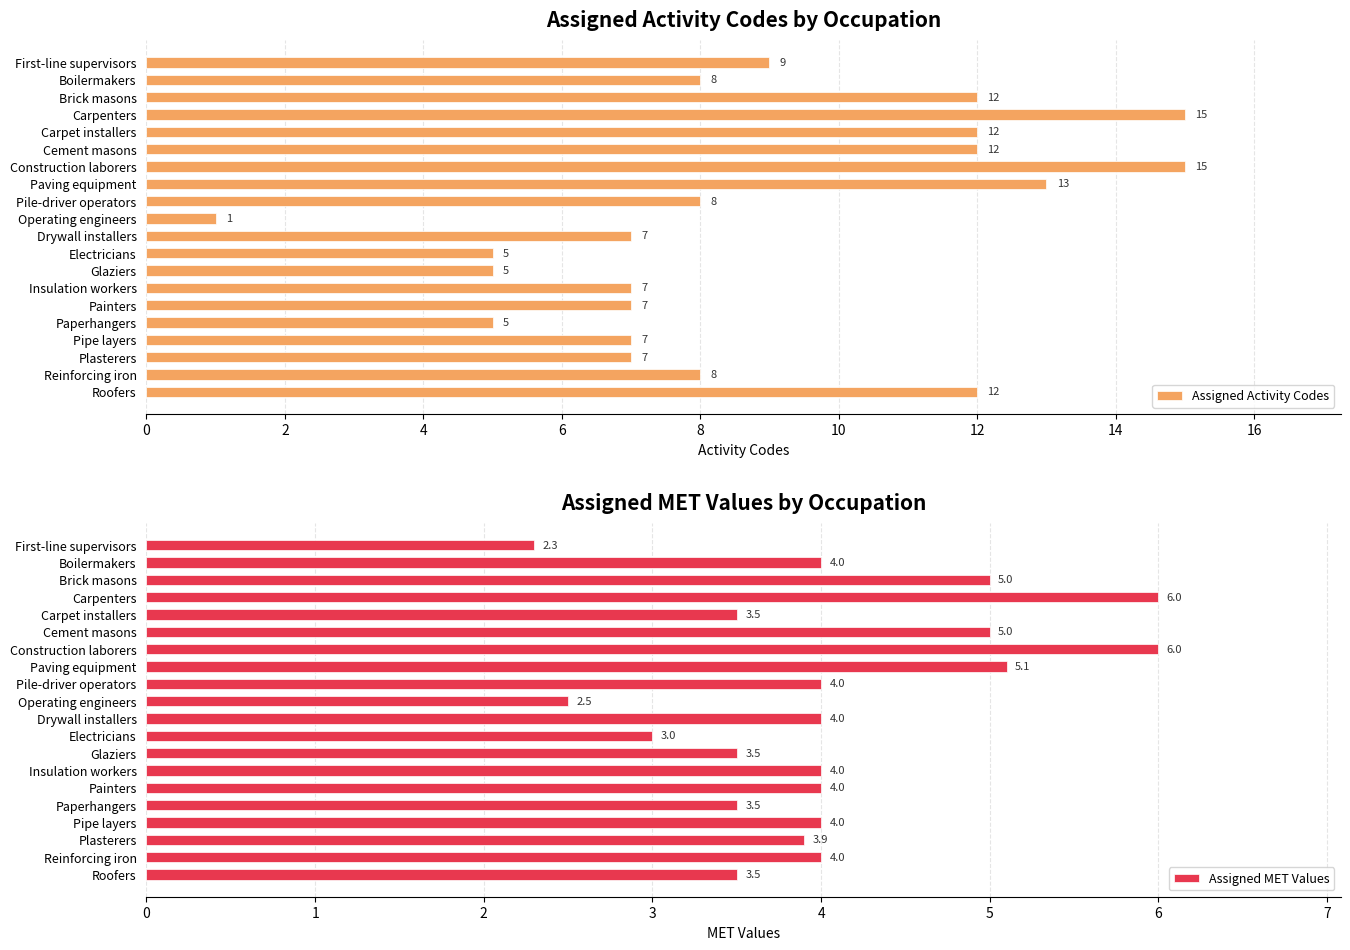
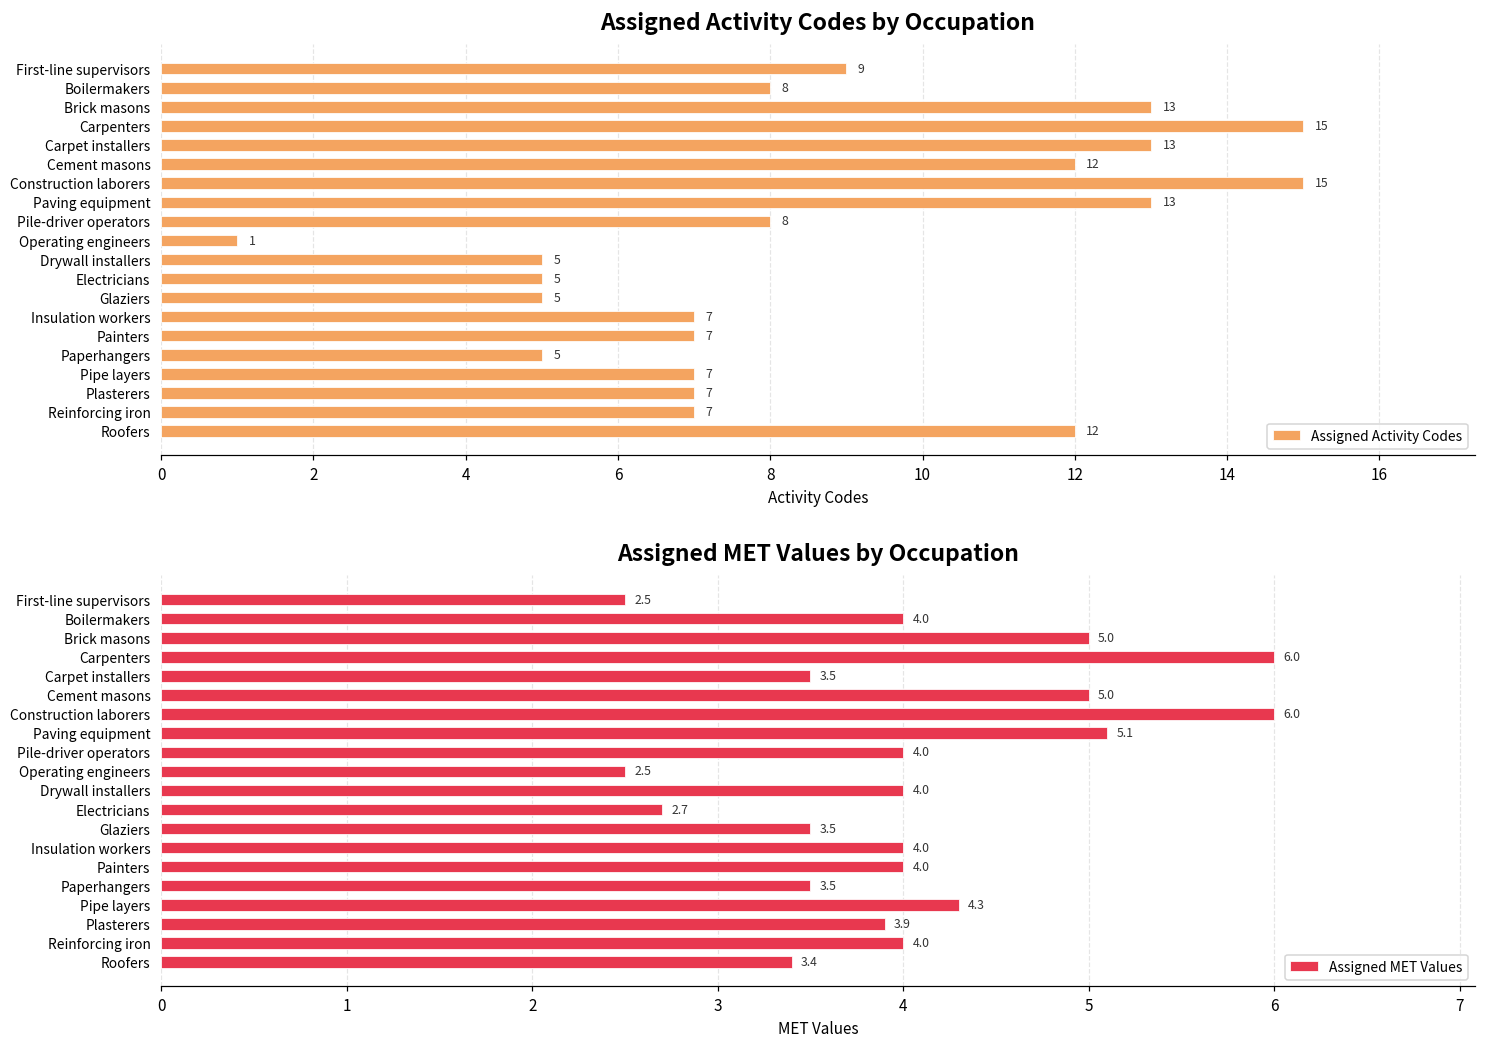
Assigned Activity Codes by Occupation, Brick masons: 12 -> 13
Assigned Activity Codes by Occupation, Carpet installers: 12 -> 13
Assigned Activity Codes by Occupation, Drywall installers: 7 -> 5
Assigned Activity Codes by Occupation, Reinforcing iron: 8 -> 7
Assigned MET Values by Occupation, First-line supervisors: 2.3 -> 2.5
Assigned MET Values by Occupation, Electricians: 3.0 -> 2.7
Assigned MET Values by Occupation, Pipe layers: 4.0 -> 4.3
Assigned MET Values by Occupation, Roofers: 3.5 -> 3.4
